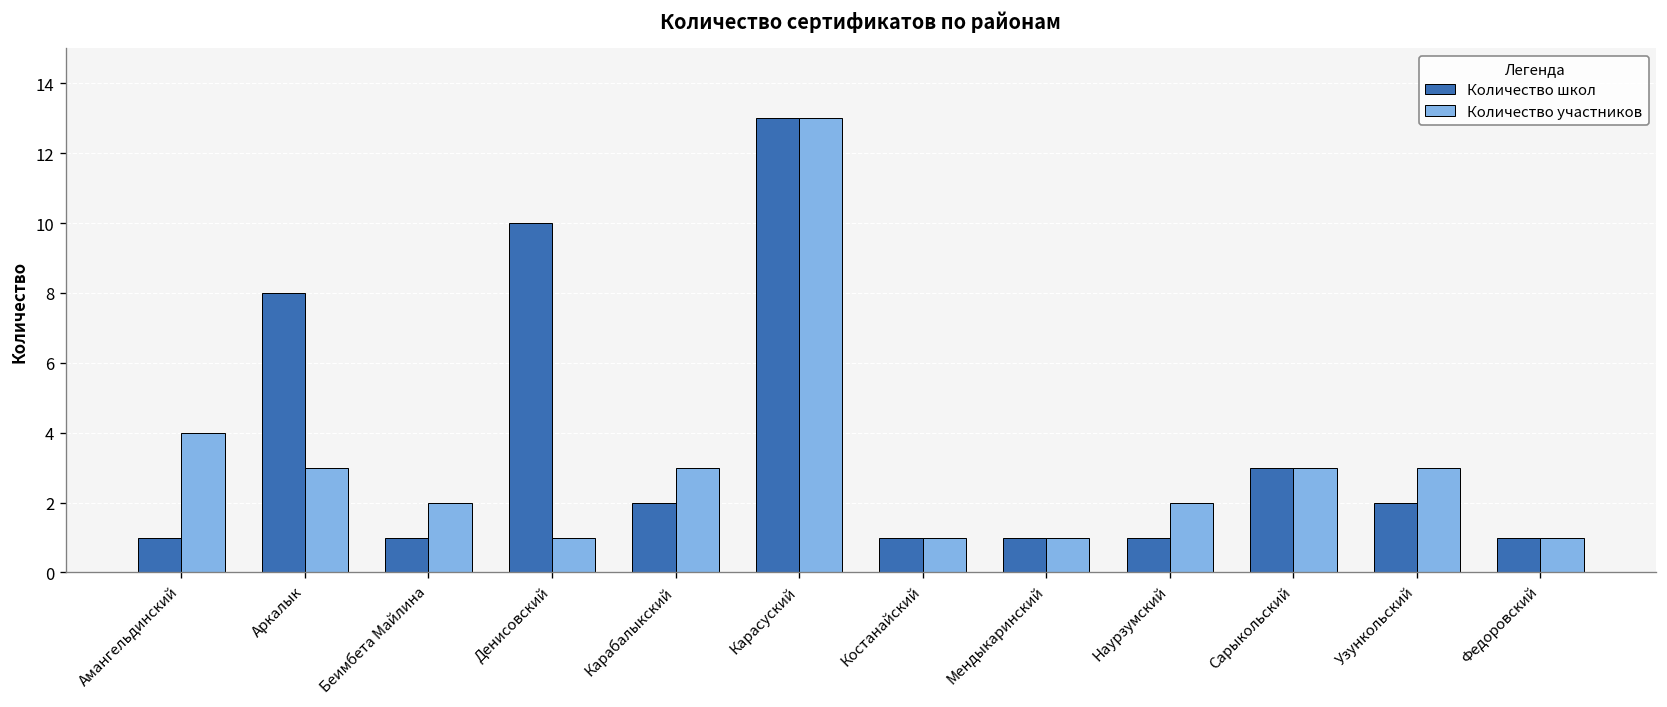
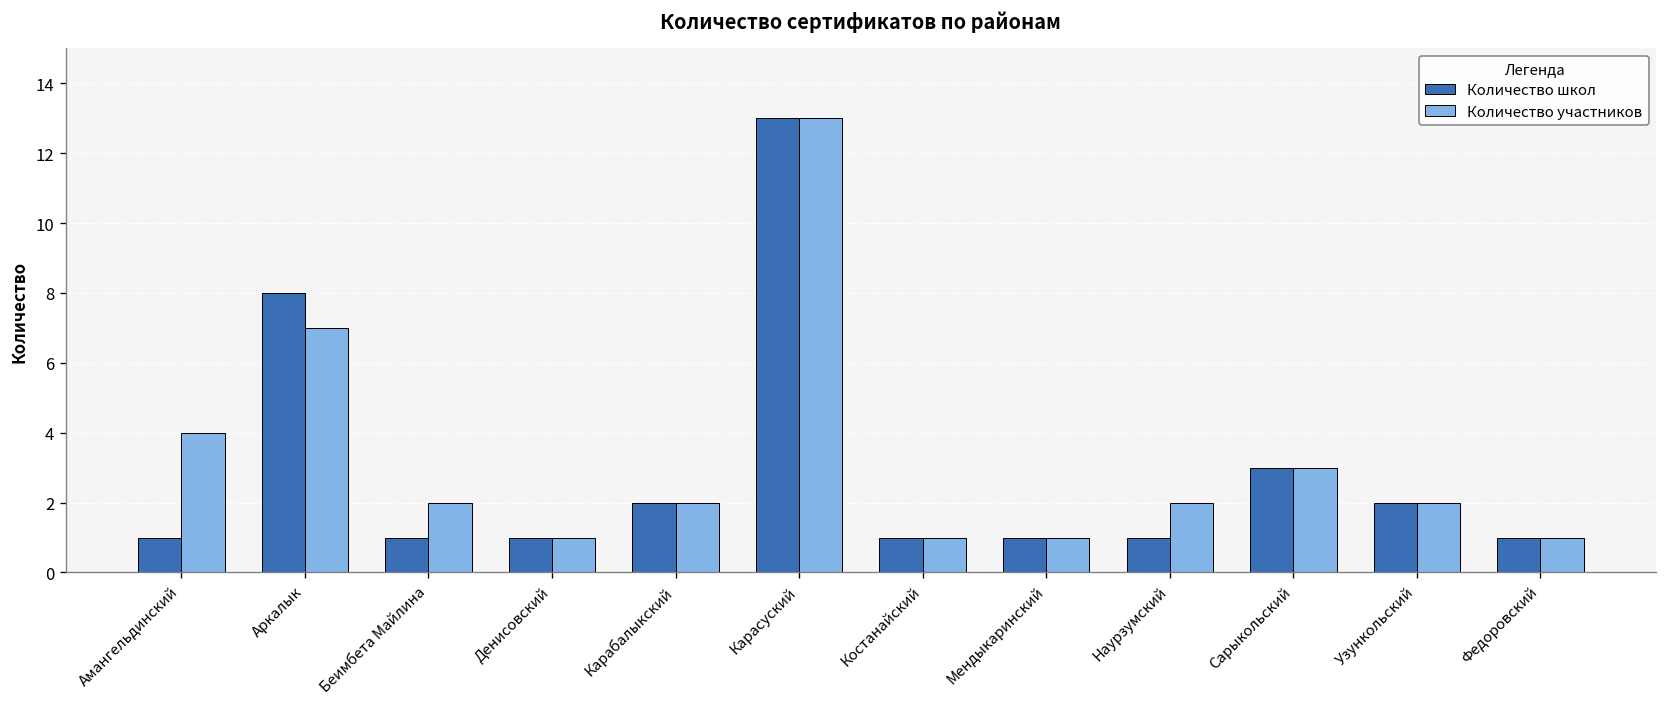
Количество участников, Аркалык: 3 -> 7
Количество школ, Денисовский: 10 -> 1
Количество участников, Карабалыкский: 3 -> 2
Количество участников, Узункольский: 3 -> 2
